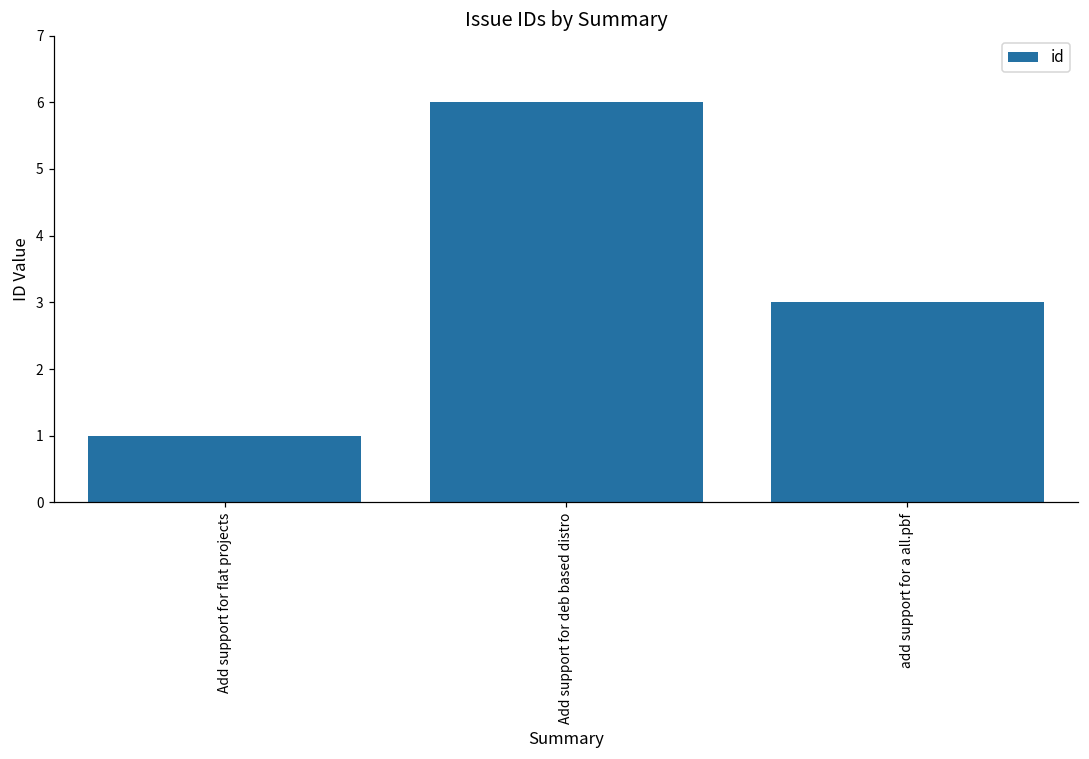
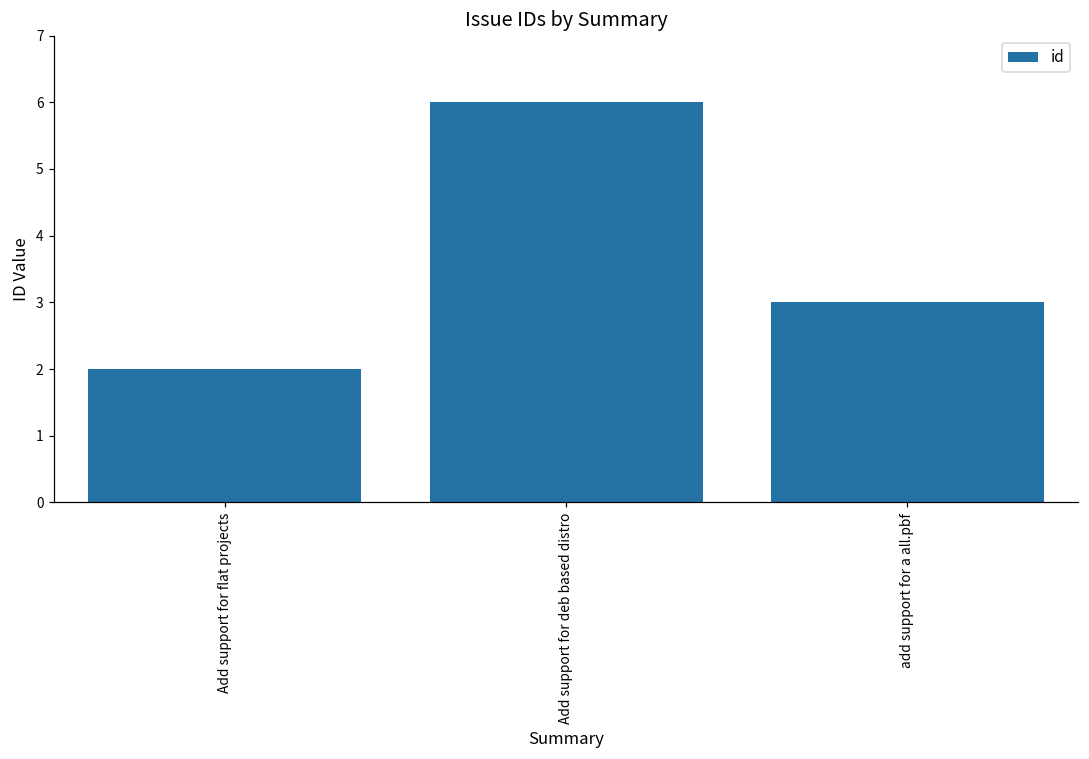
Add support for flat projects: 1 -> 2
